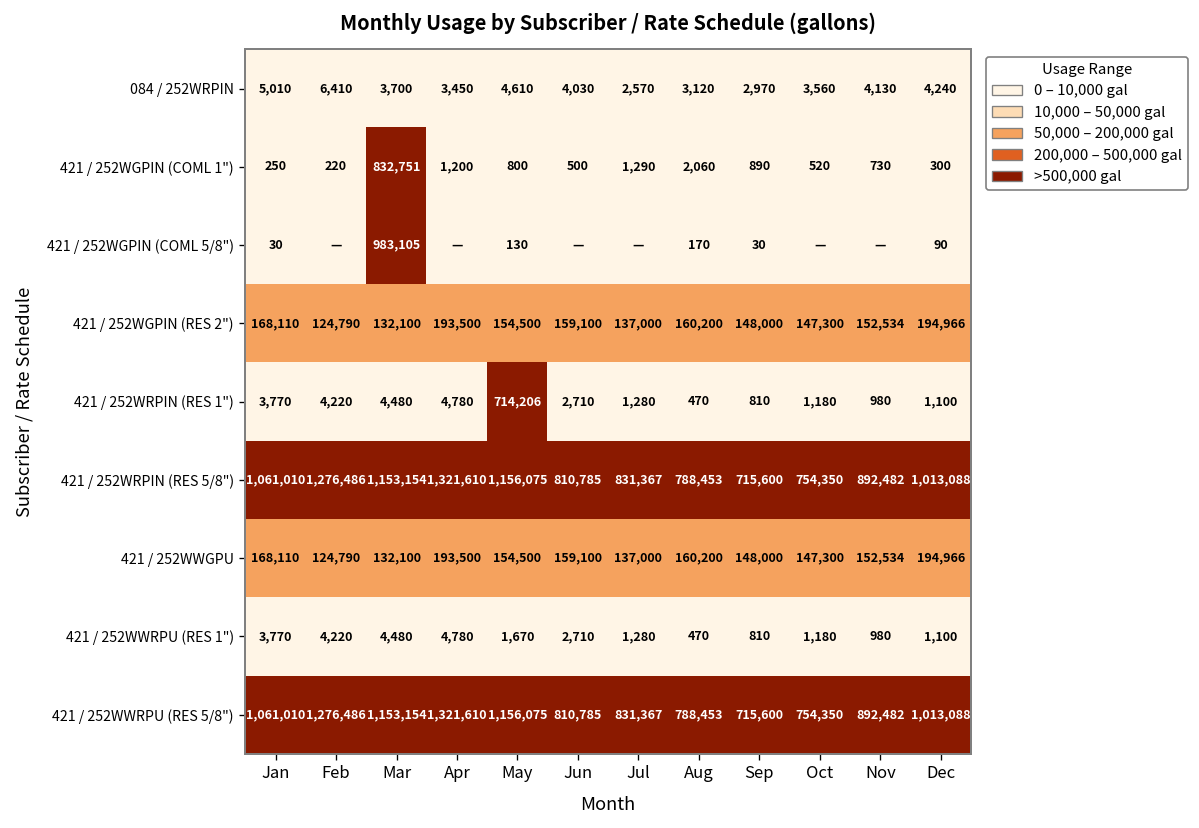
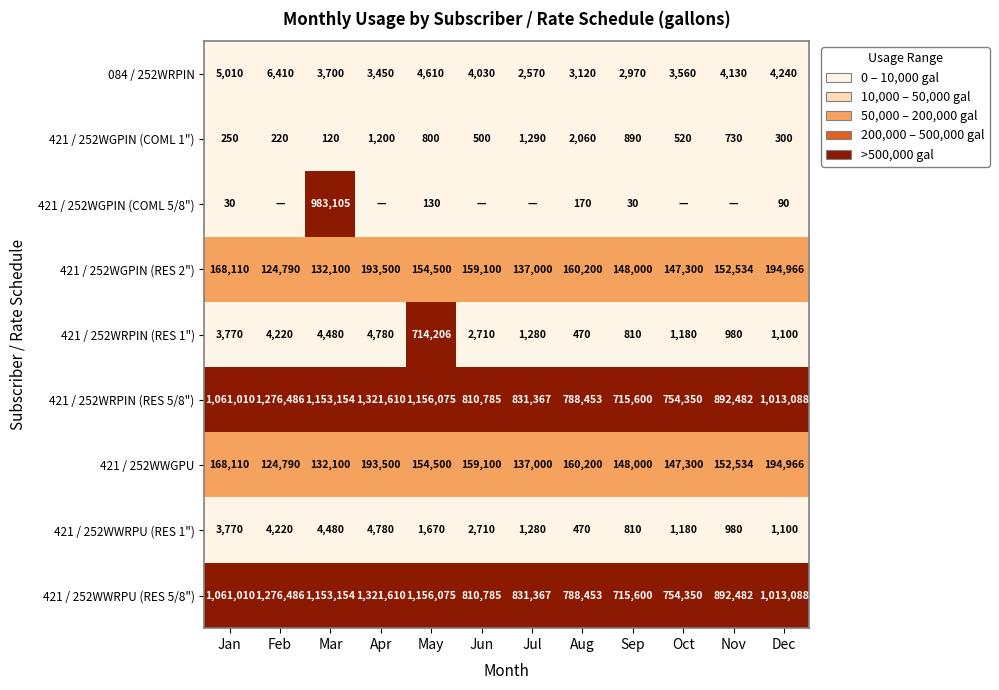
421 / 252WGPIN (COML 1"), Mar: 832,751 -> 120
